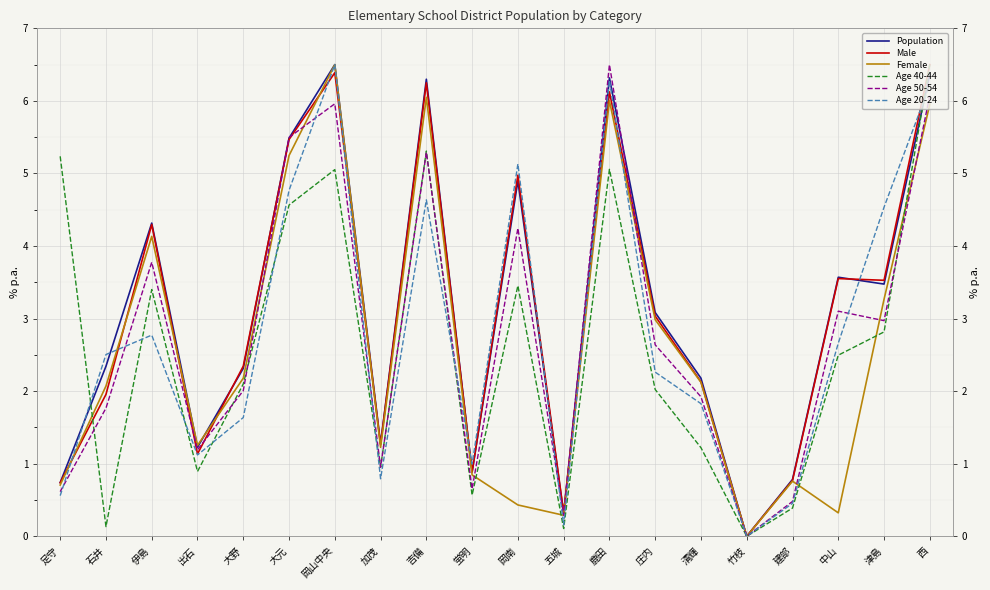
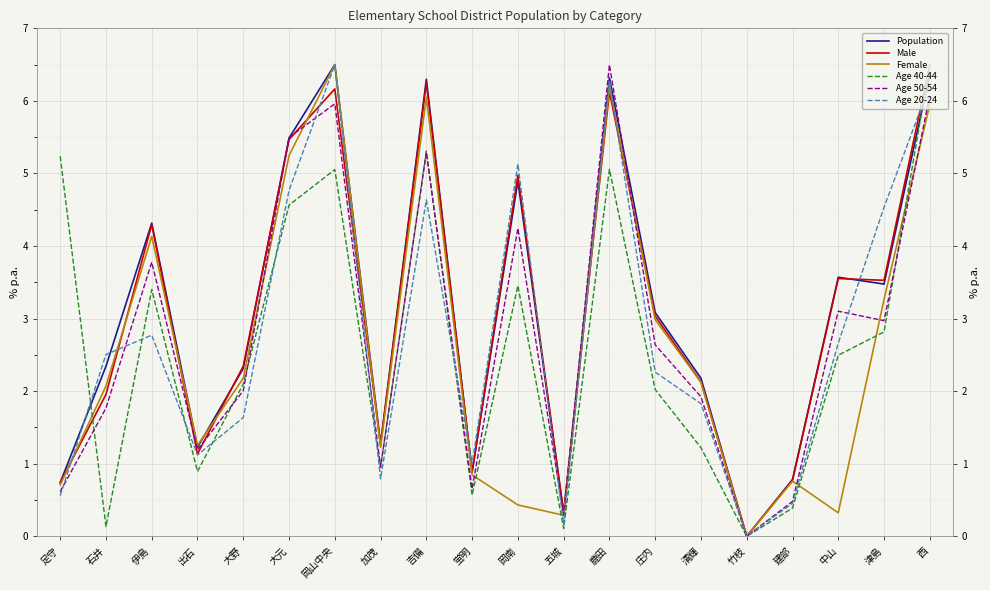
Male, 岡山中央: 6.4 -> 6.2
Female, 鹿田: 6.0 -> 6.2
